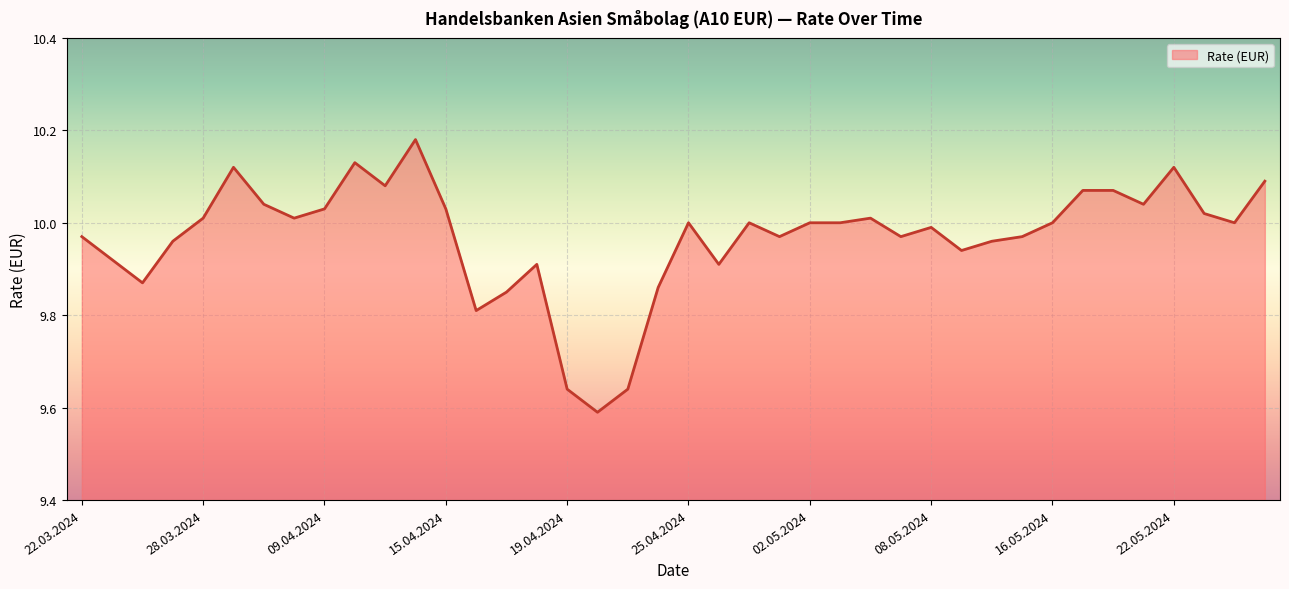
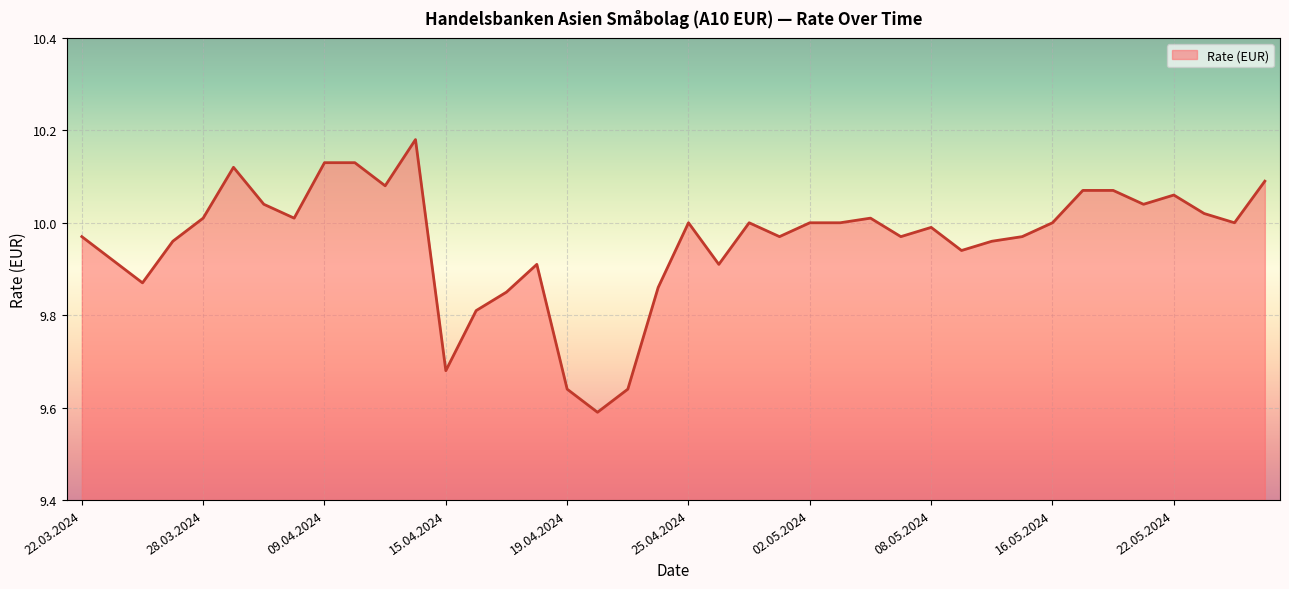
09.04.2024: 10.03 -> 10.13
15.04.2024: 10.03 -> 9.68
22.05.2024: 10.12 -> 10.06
